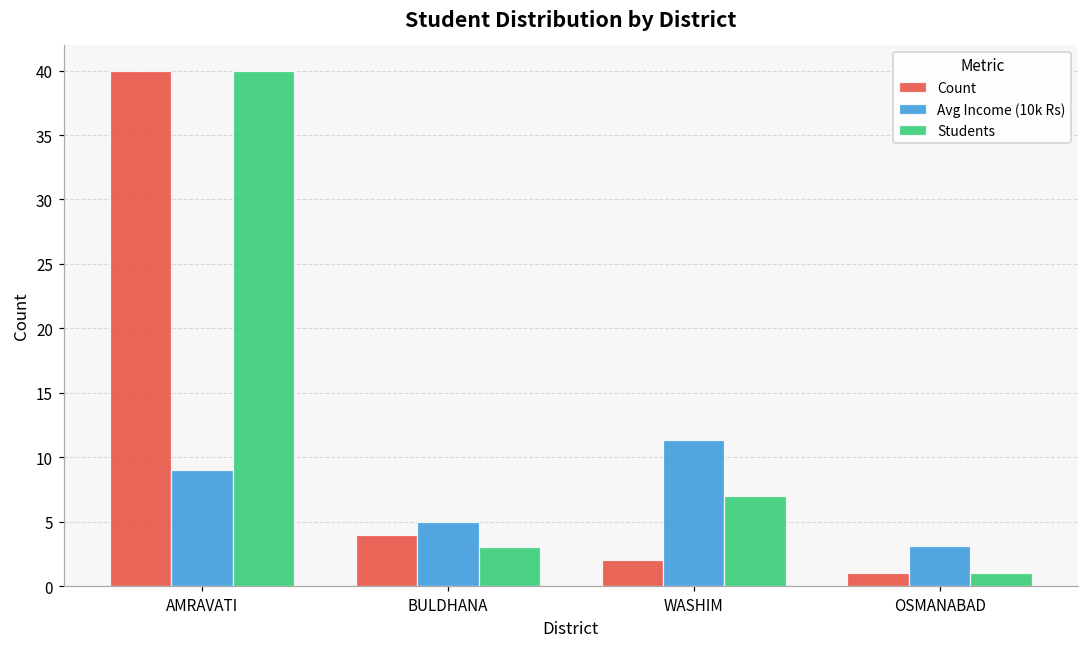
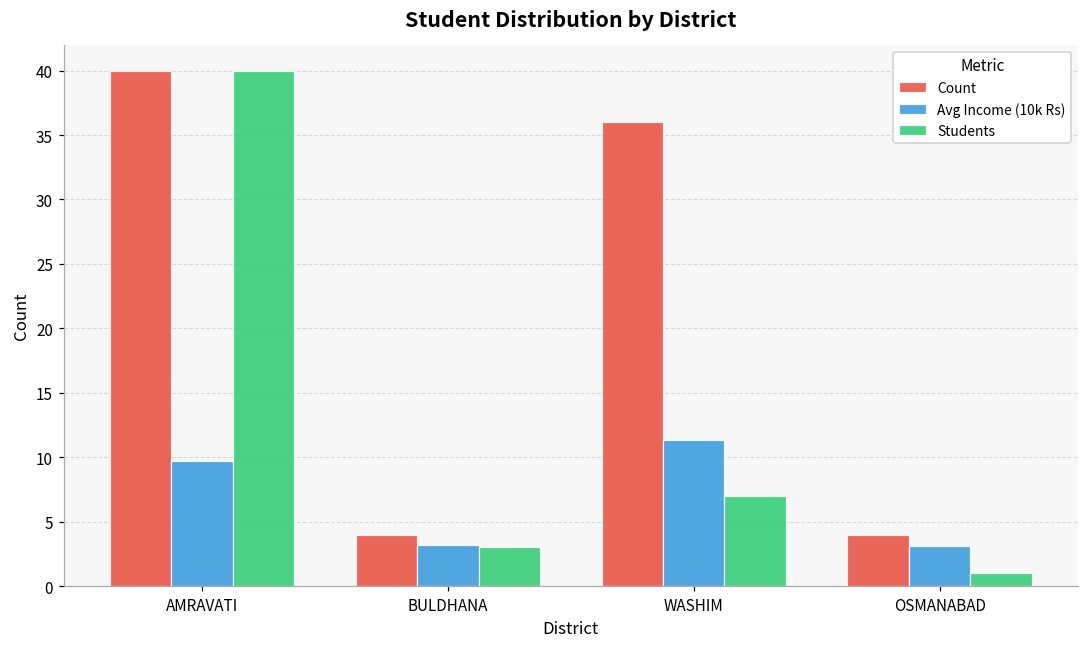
Avg Income (10k Rs), AMRAVATI: 9.0 -> 9.7
Avg Income (10k Rs), BULDHANA: 5.0 -> 3.2
Count, WASHIM: 2 -> 36
Count, OSMANABAD: 1 -> 4
